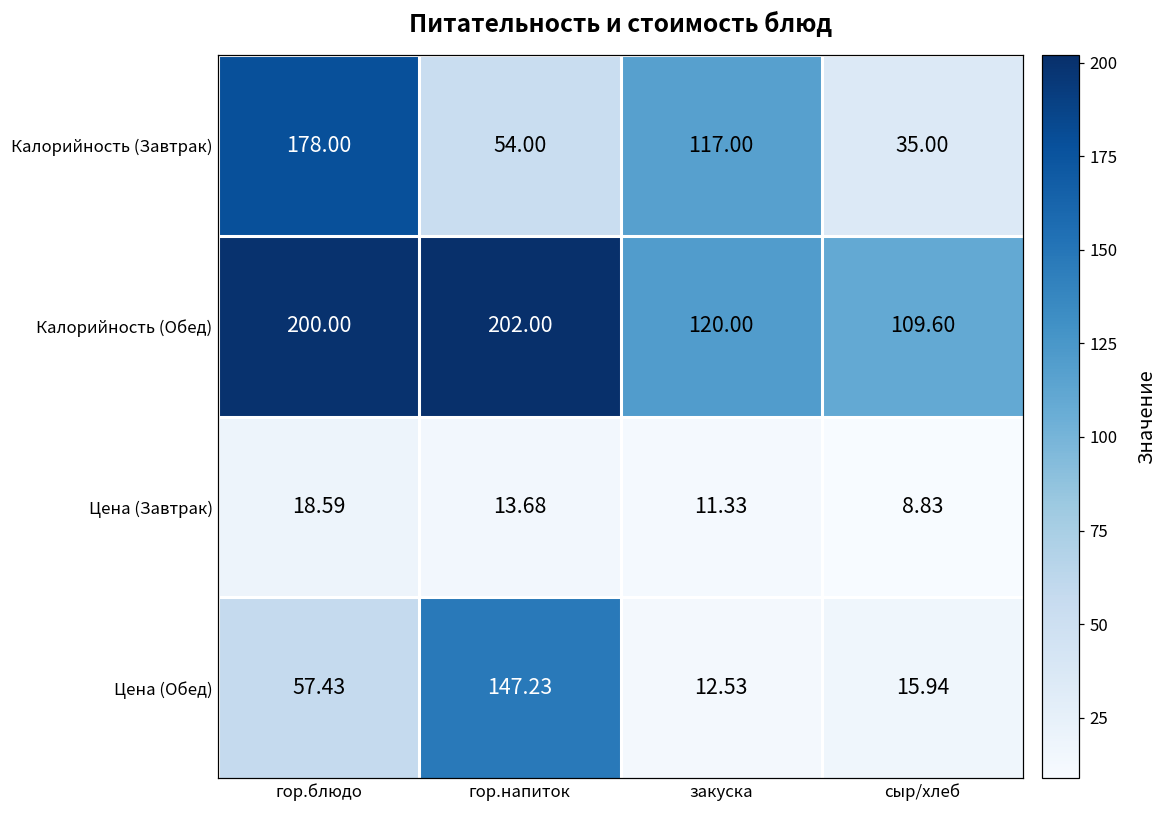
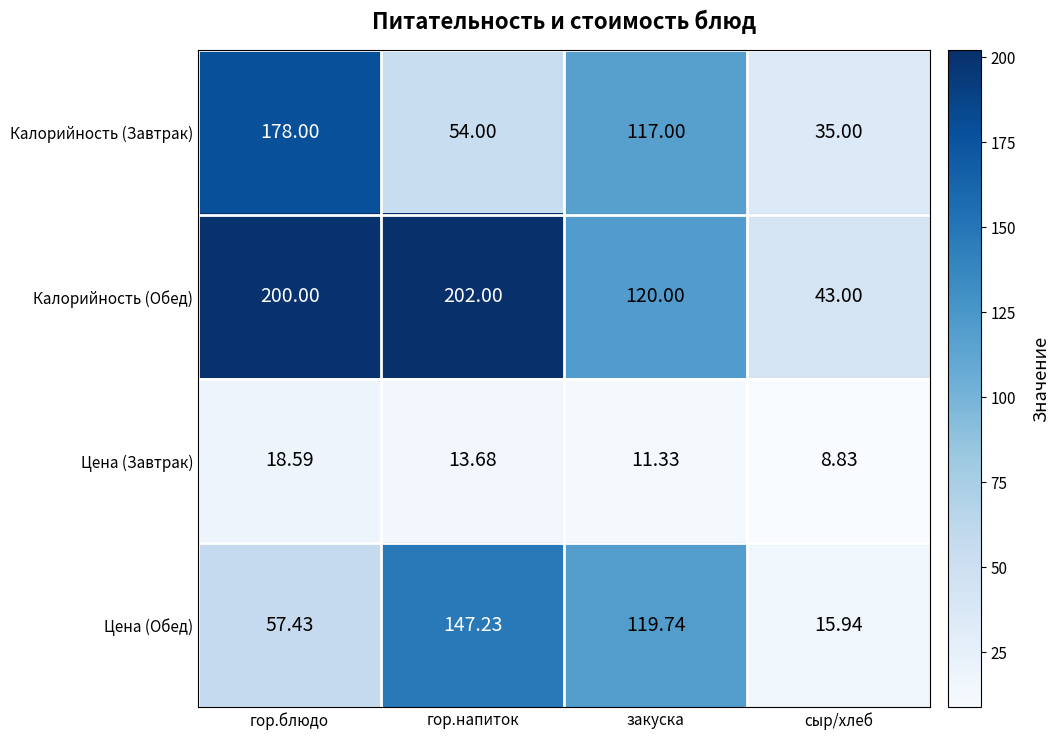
Калорийность (Обед), сыр/хлеб: 109.60 -> 43.00
Цена (Обед), закуска: 12.53 -> 119.74
